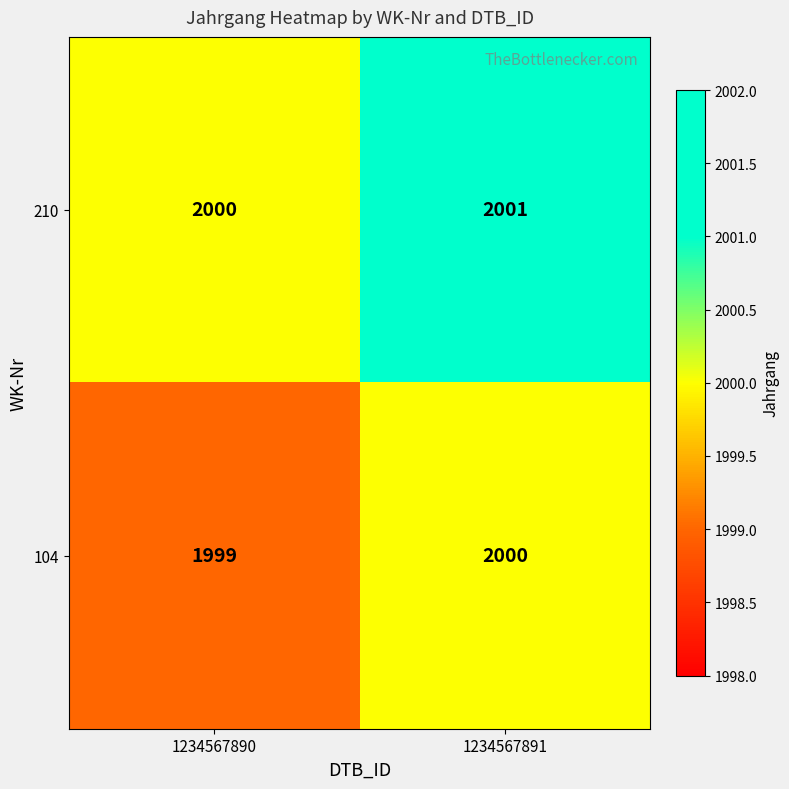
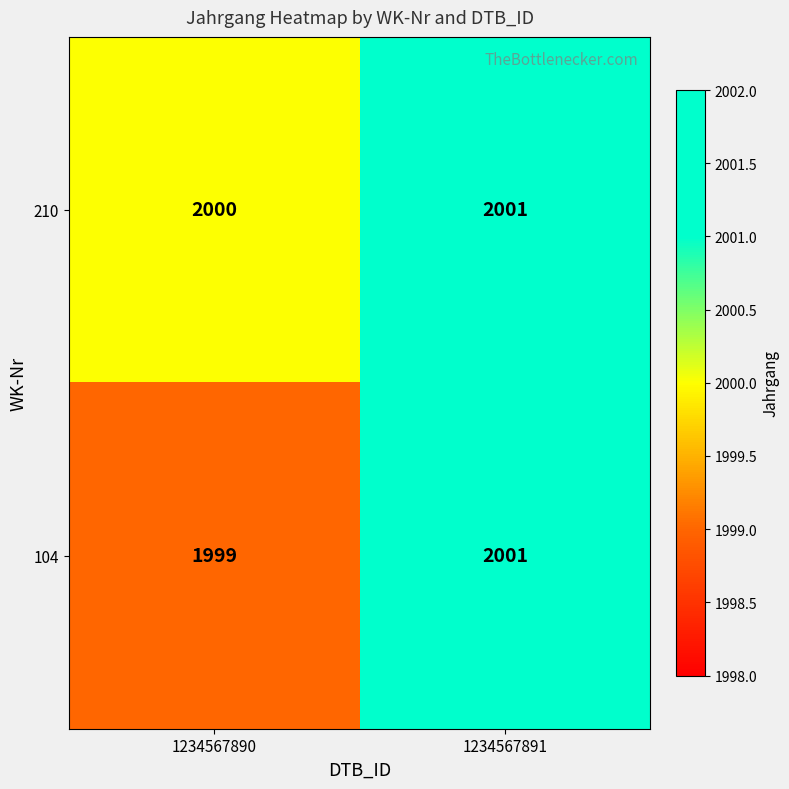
104, 1234567891: 2000 -> 2001
